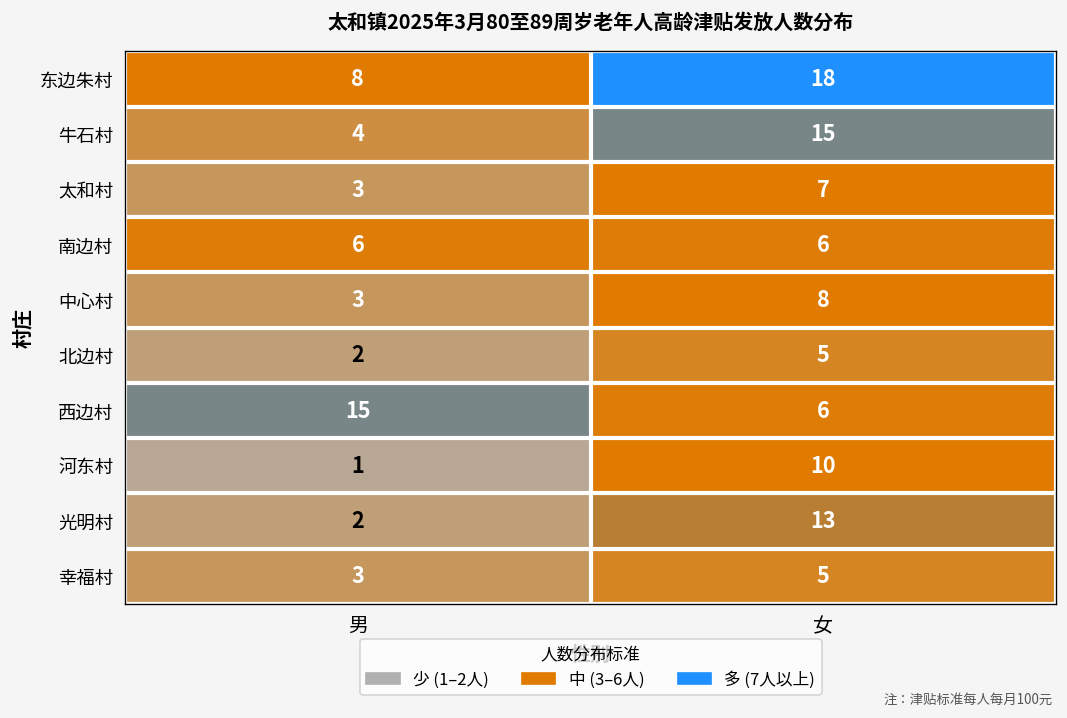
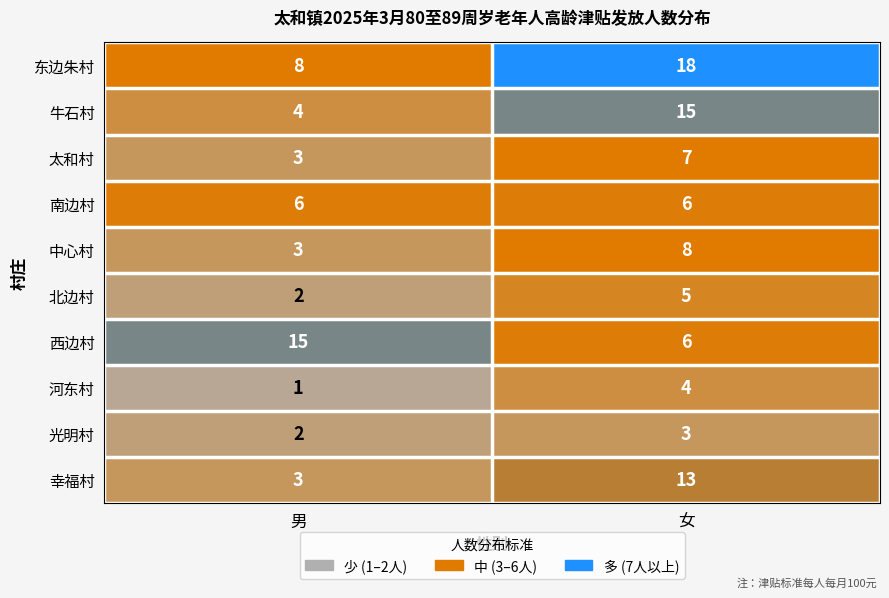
河东村, 女: 10 -> 4
光明村, 女: 13 -> 3
幸福村, 女: 5 -> 13
